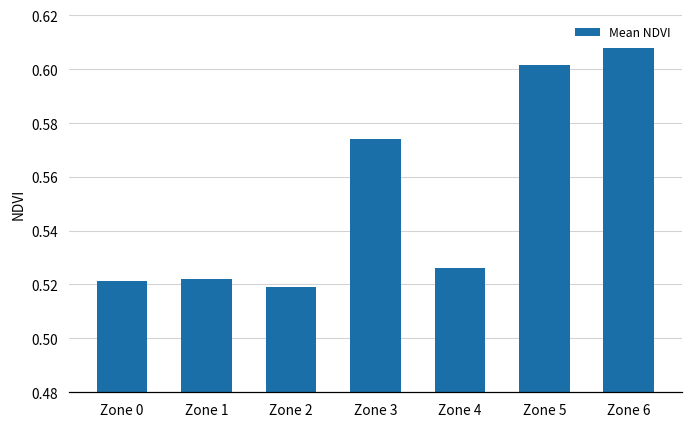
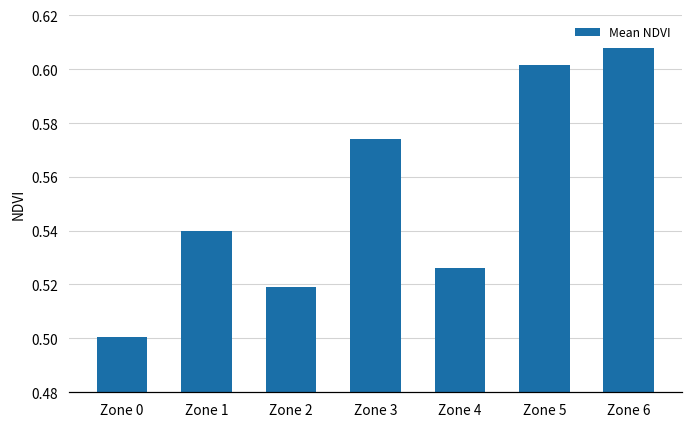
Zone 0: 0.521 -> 0.501
Zone 1: 0.522 -> 0.540
